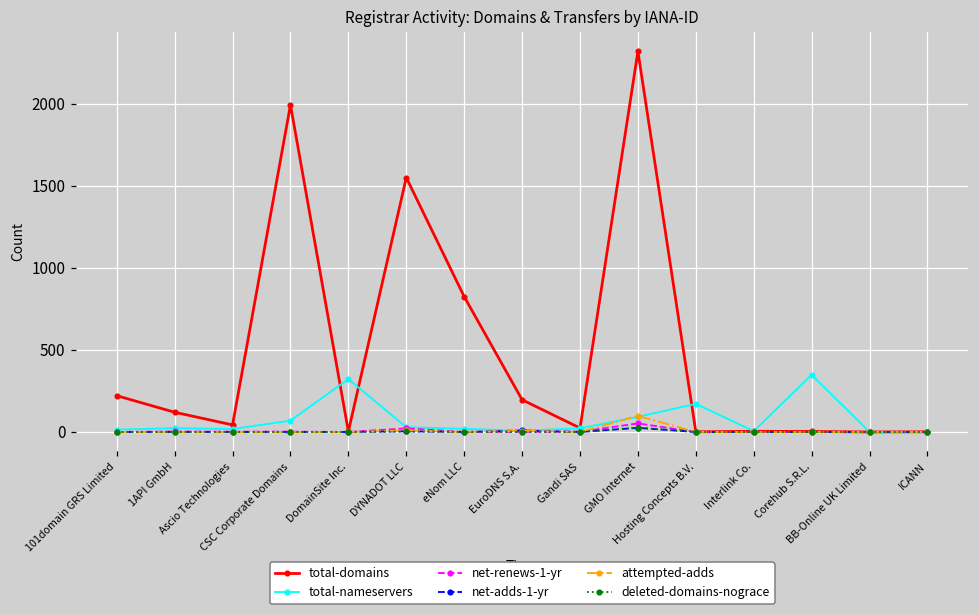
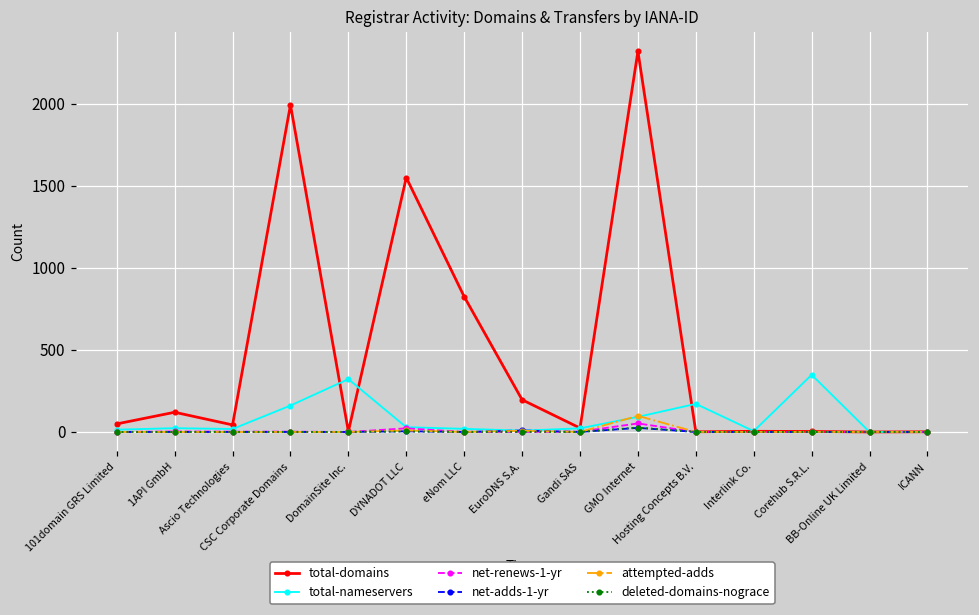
total-domains, 101domain GRS Limited: 220 -> 50
total-nameservers, CSC Corporate Domains: 70 -> 160
